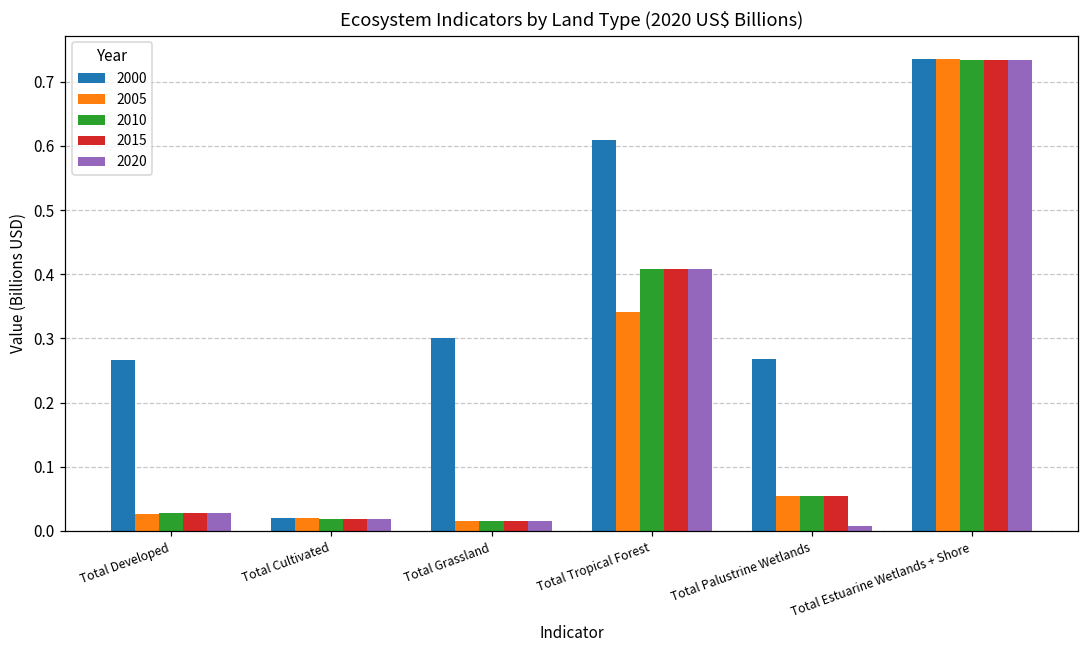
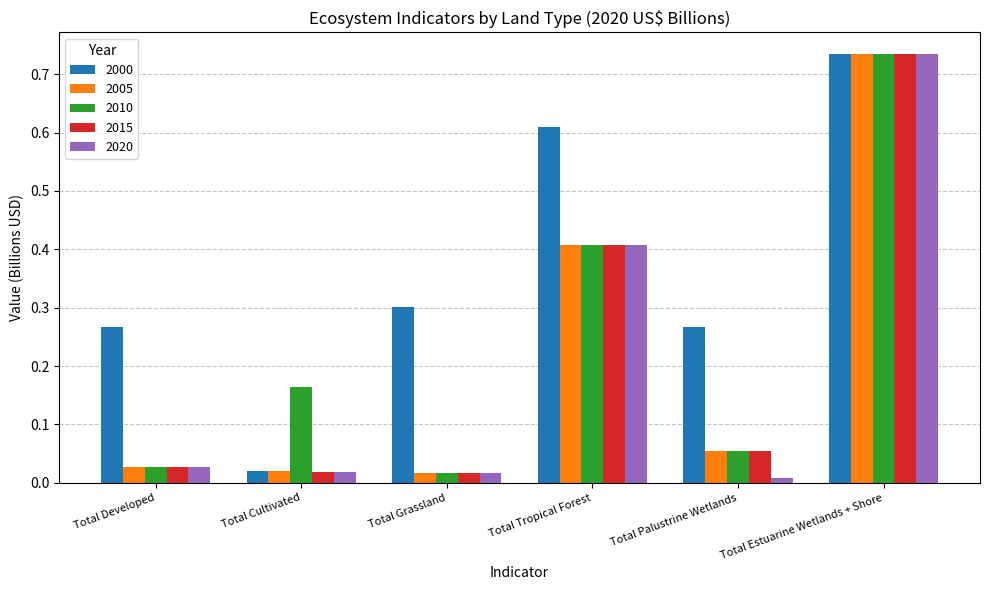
2010, Total Cultivated: 0.02 -> 0.16
2005, Total Tropical Forest: 0.34 -> 0.41
